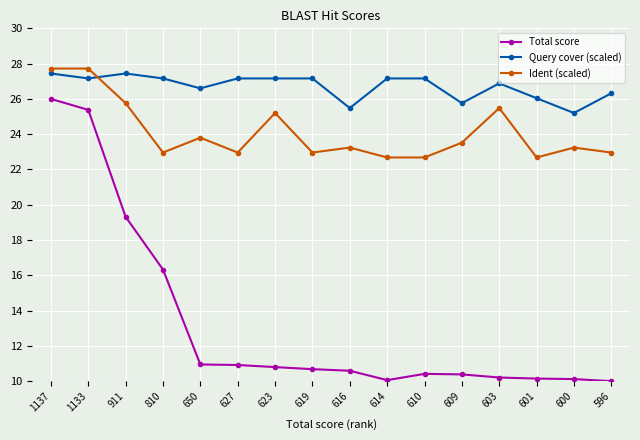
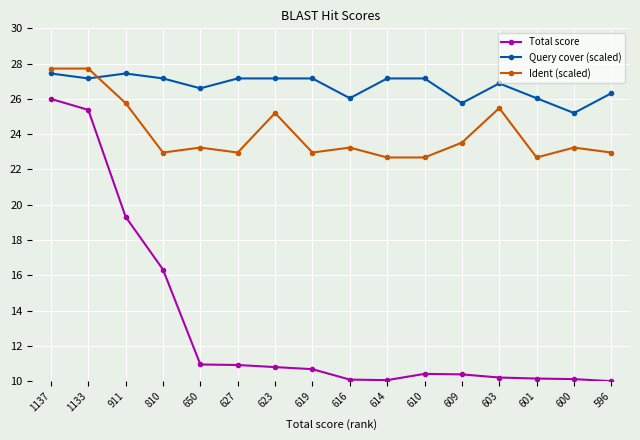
Ident (scaled), 650: 23.8 -> 23.2
Total score, 616: 10.6 -> 10.1
Query cover (scaled), 616: 25.5 -> 26.0
